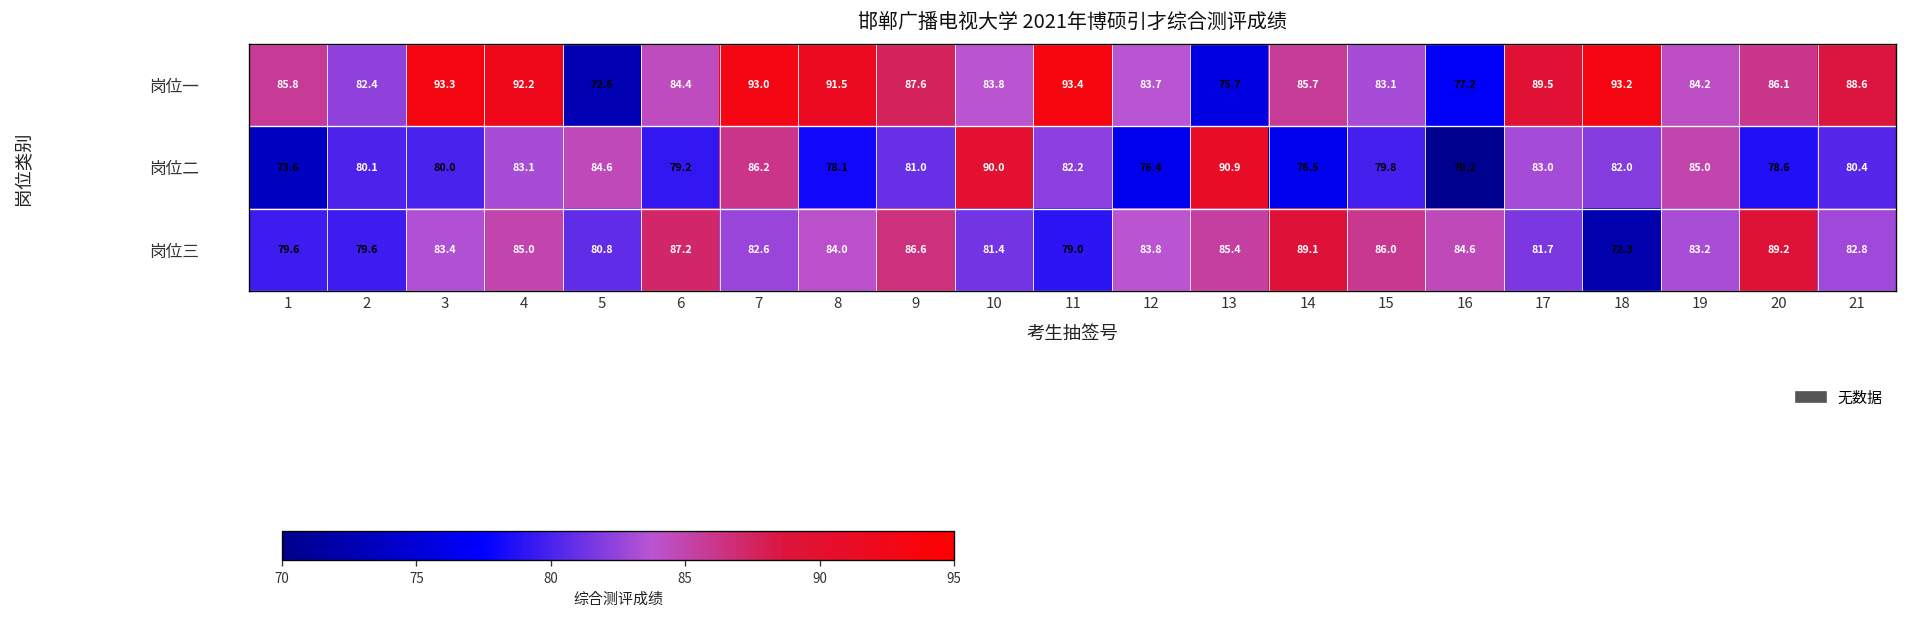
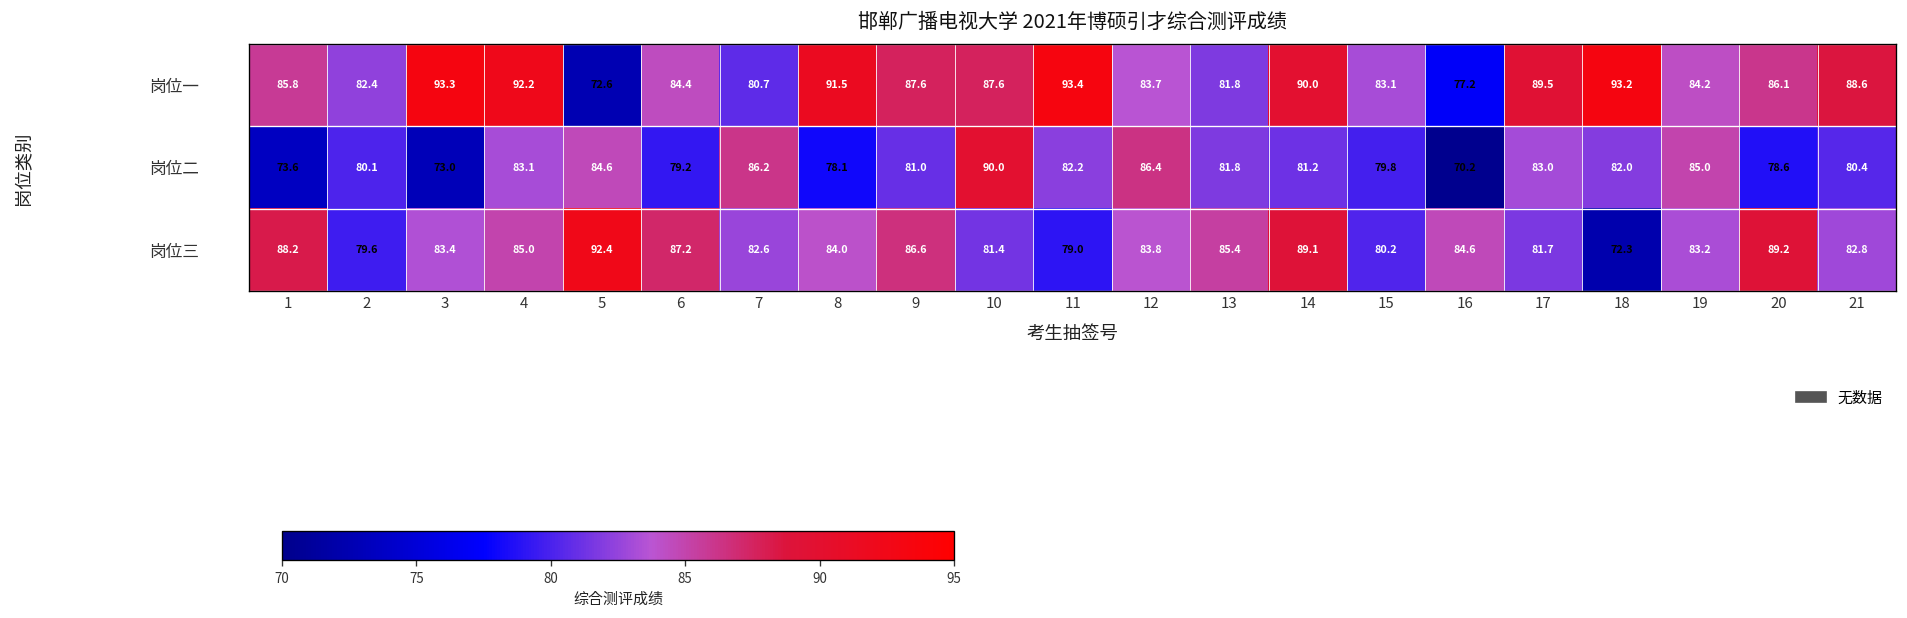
岗位一, 7: 93.0 -> 80.7
岗位一, 10: 83.8 -> 87.6
岗位一, 13: 75.7 -> 81.8
岗位一, 14: 85.7 -> 90.0
岗位二, 3: 80.0 -> 73.0
岗位二, 12: 76.4 -> 86.4
岗位二, 13: 90.9 -> 81.8
岗位二, 14: 76.5 -> 81.2
岗位三, 1: 79.6 -> 88.2
岗位三, 5: 80.8 -> 92.4
岗位三, 15: 86.0 -> 80.2
